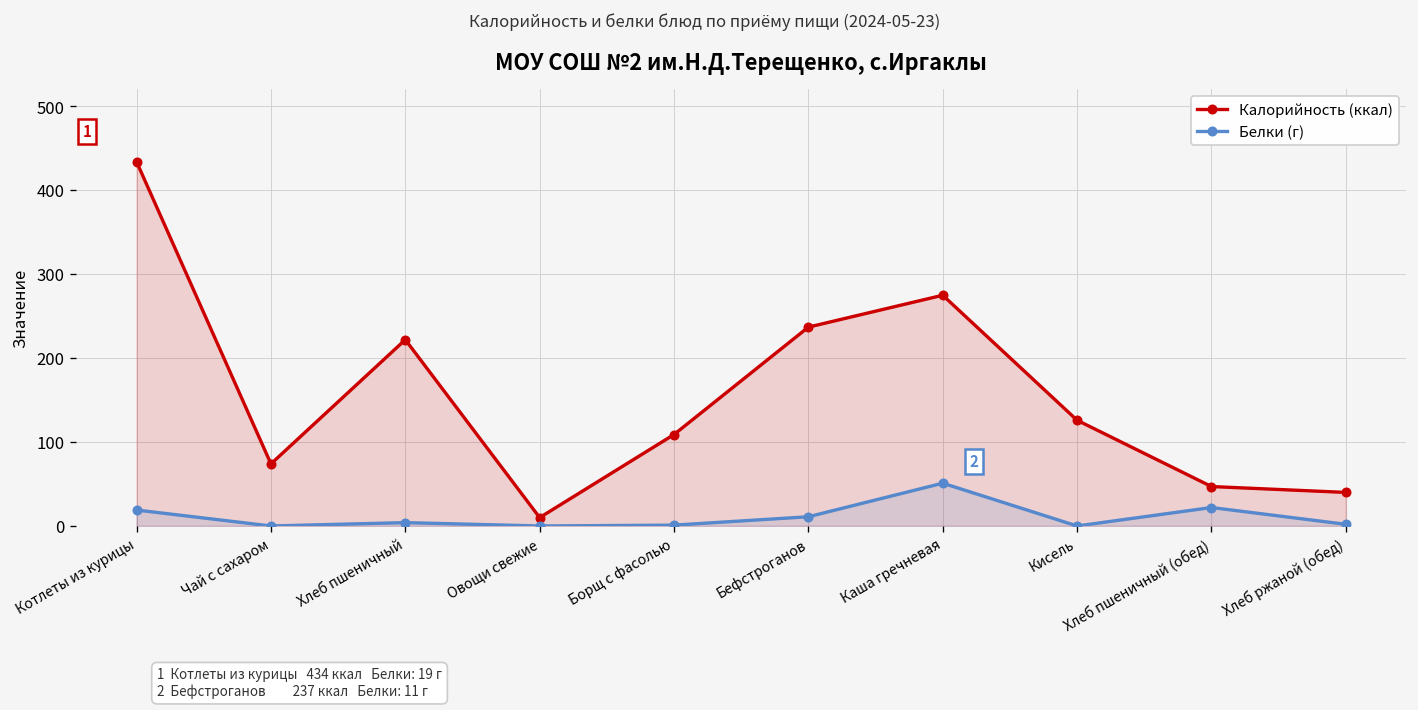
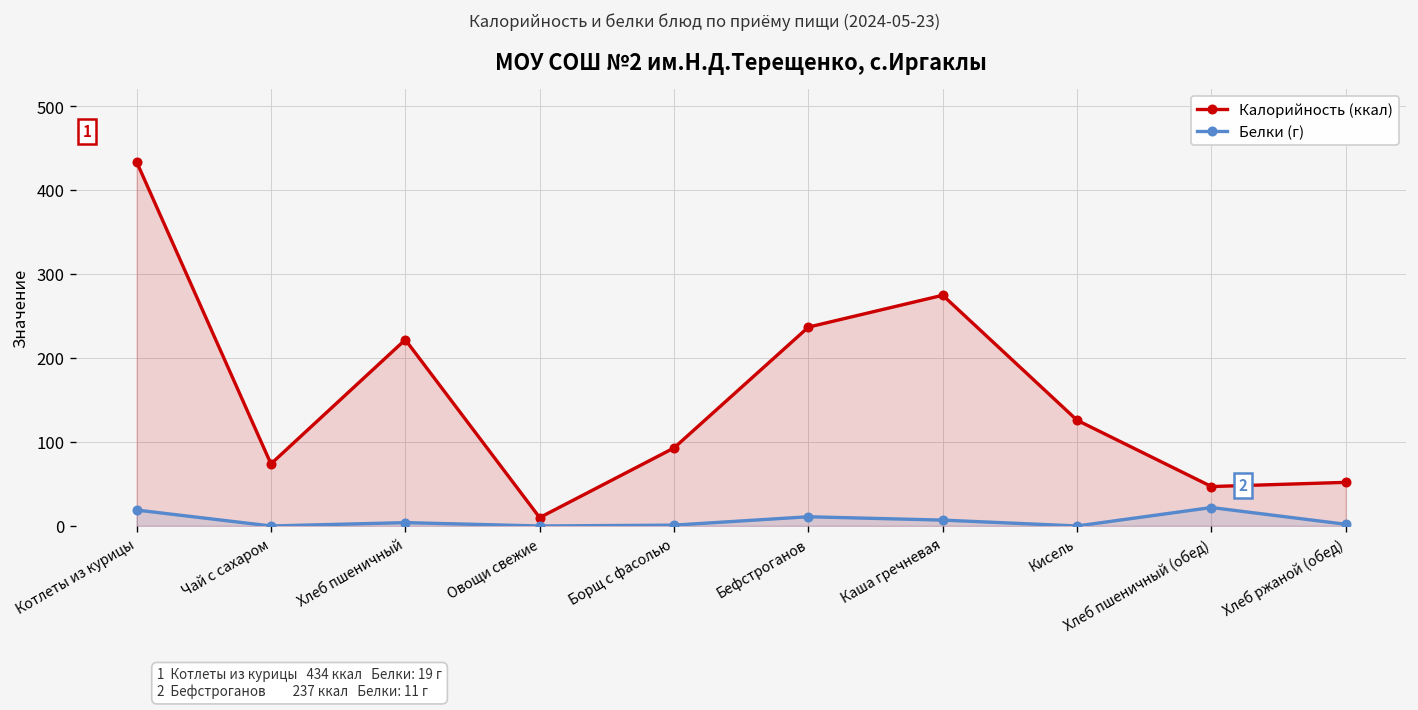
Калорийность (ккал), Борщ с фасолью: 110 -> 90
Белки (г), Каша гречневая: 50 -> 10
Калорийность (ккал), Хлеб ржаной (обед): 40 -> 50
